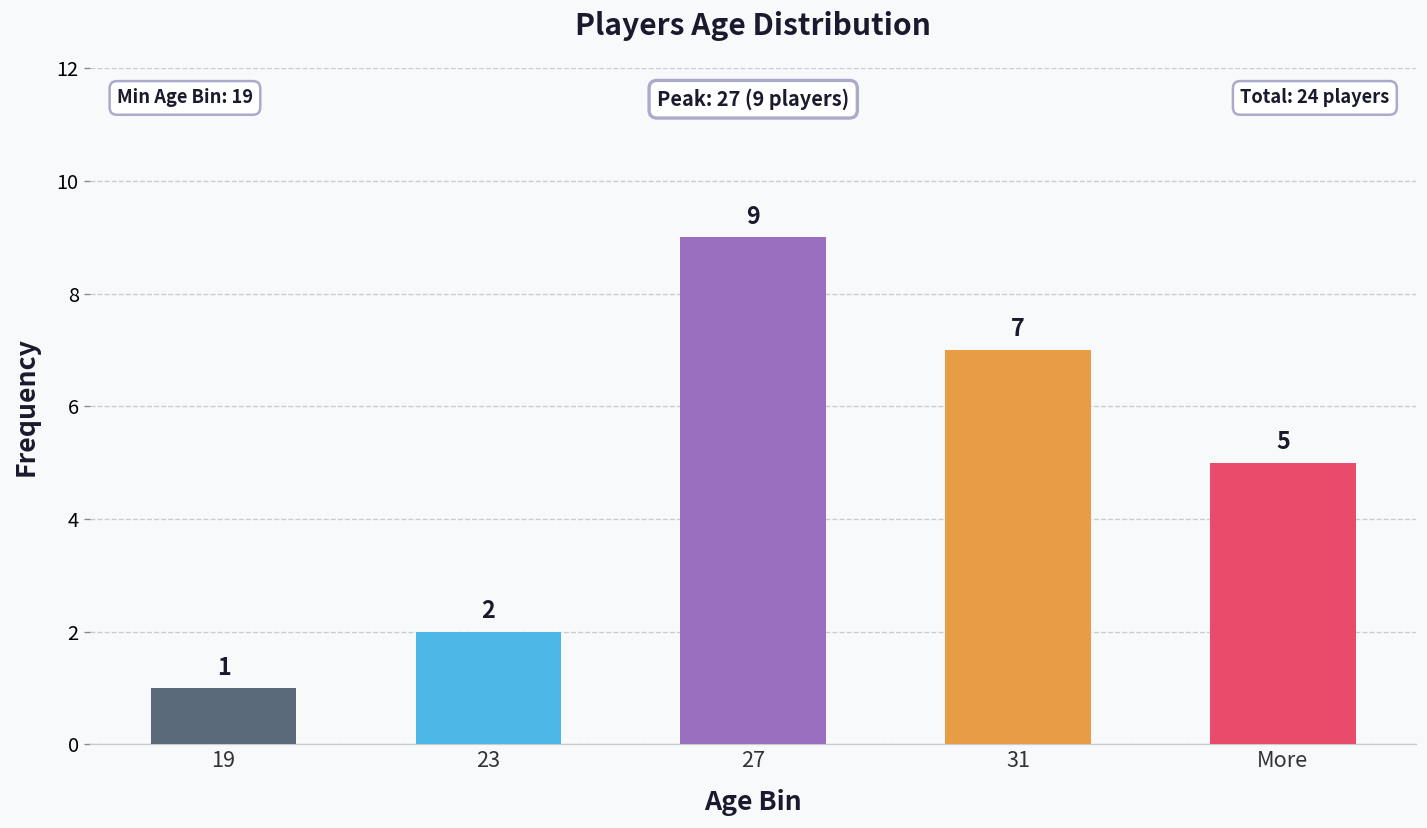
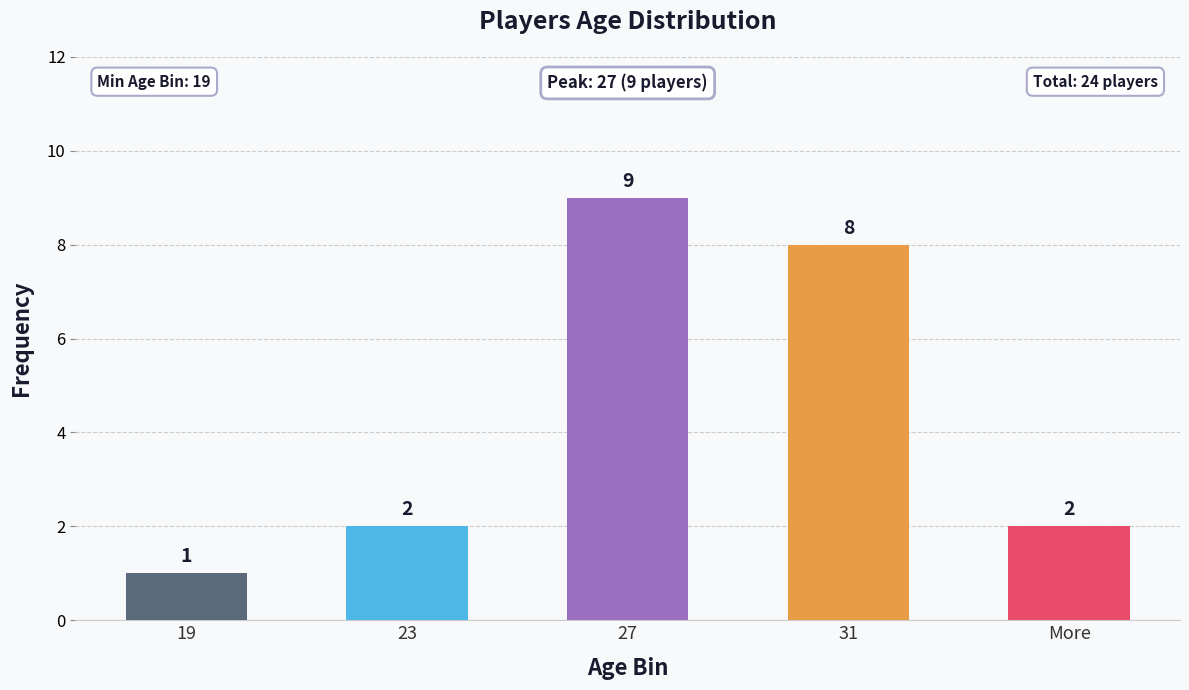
31: 7 -> 8
More: 5 -> 2
